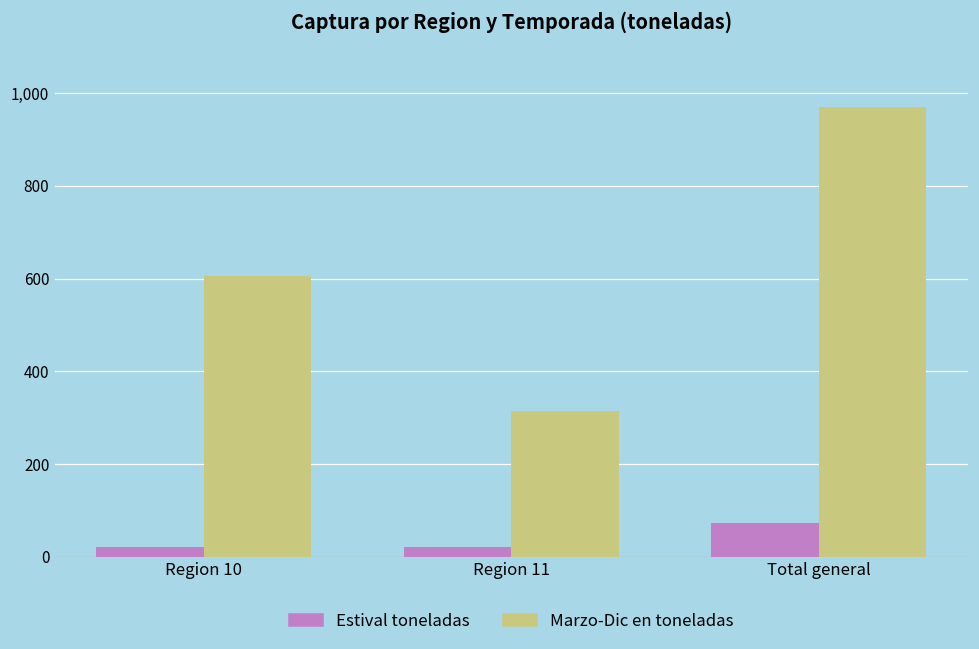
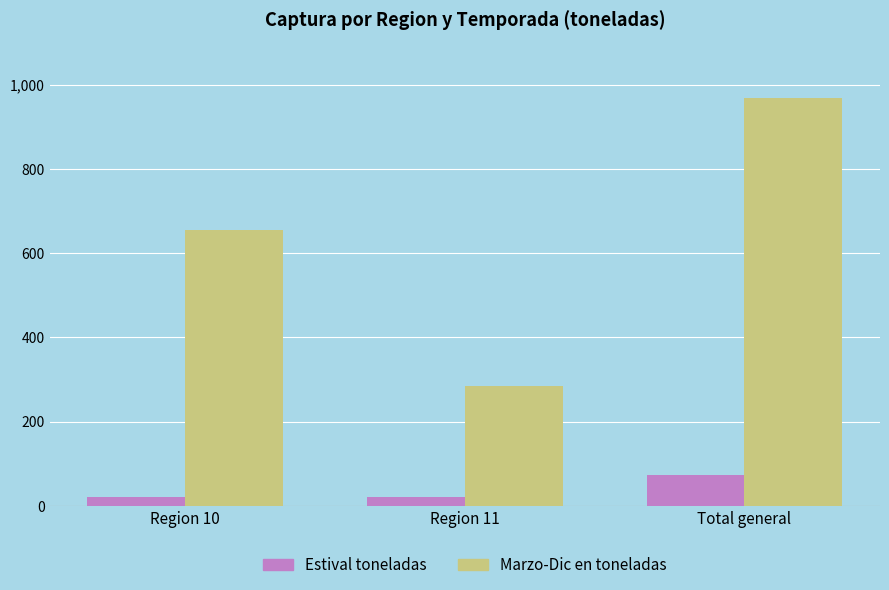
Marzo-Dic en toneladas, Region 10: 600 -> 650
Marzo-Dic en toneladas, Region 11: 320 -> 290
